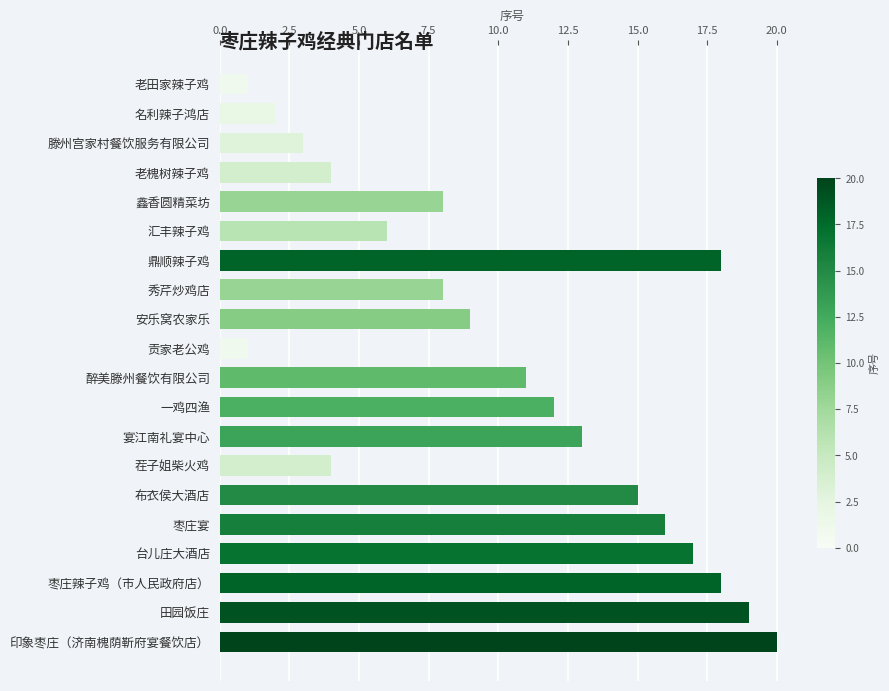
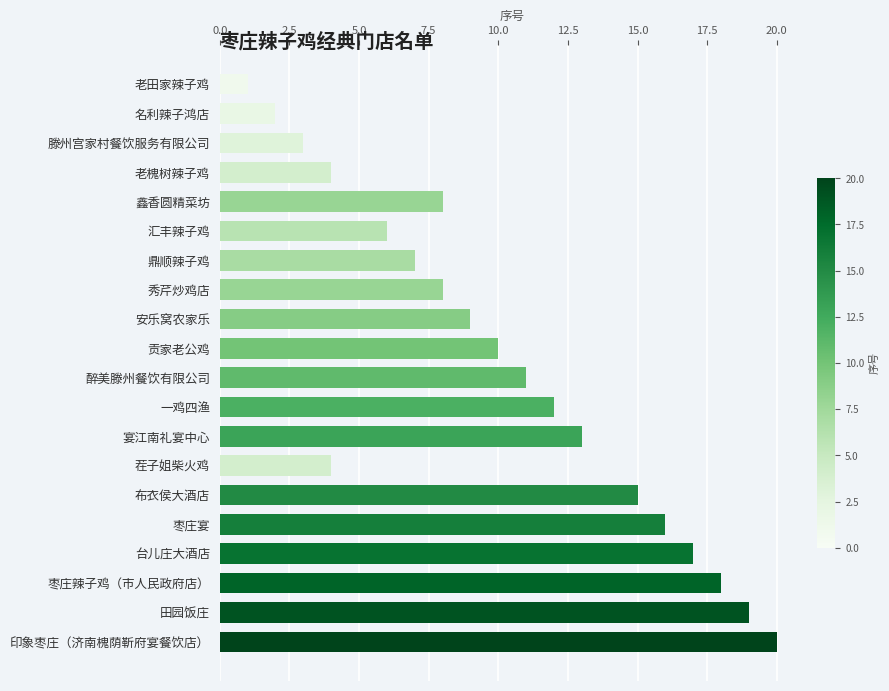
鼎顺辣子鸡: 18 -> 7
贡家老公鸡: 1 -> 10
